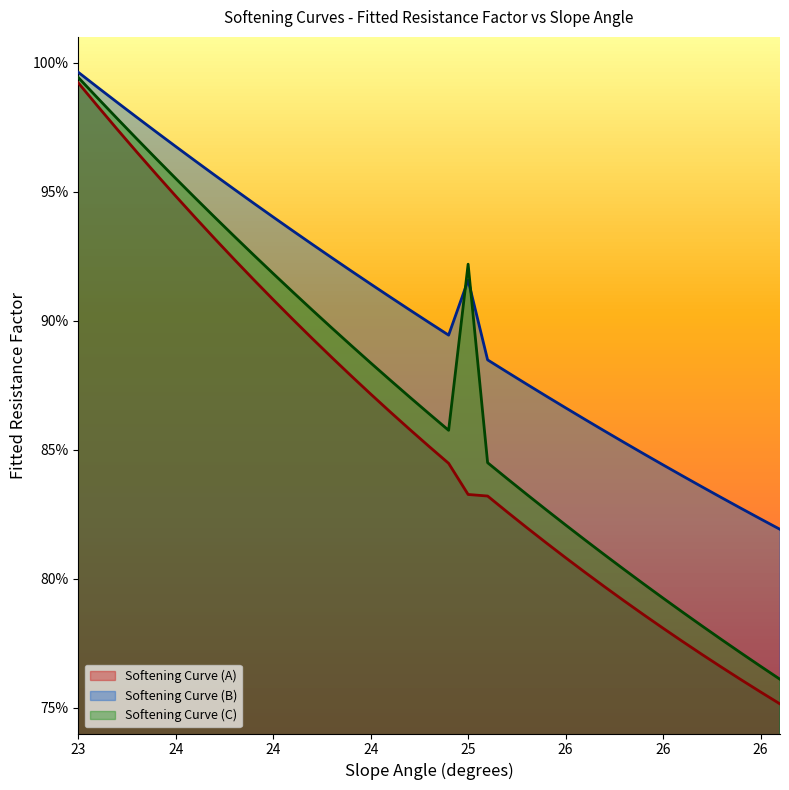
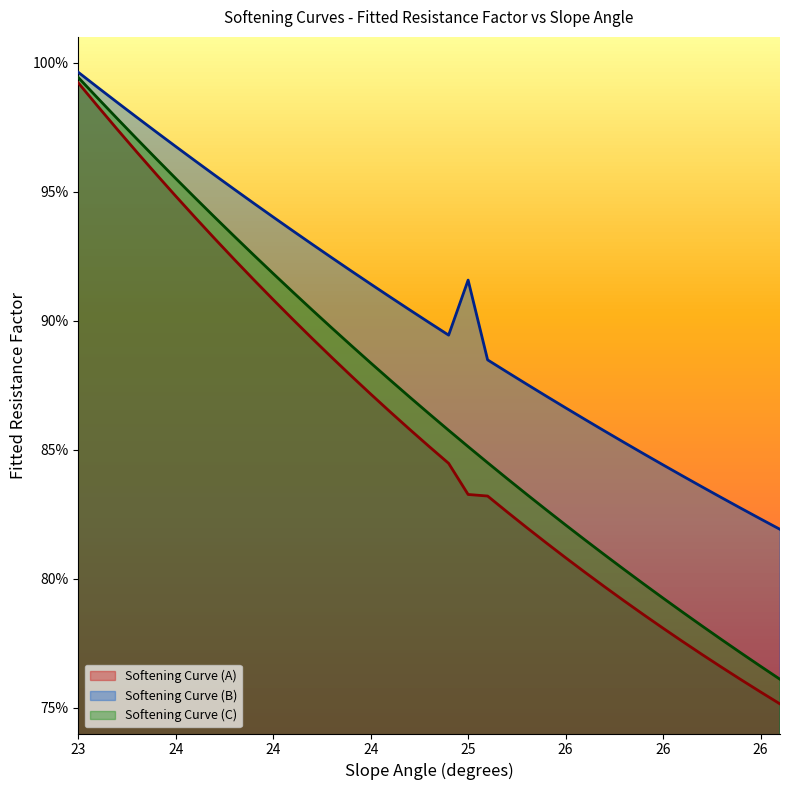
Softening Curve (C), 25: 92.2% -> 85.1%
